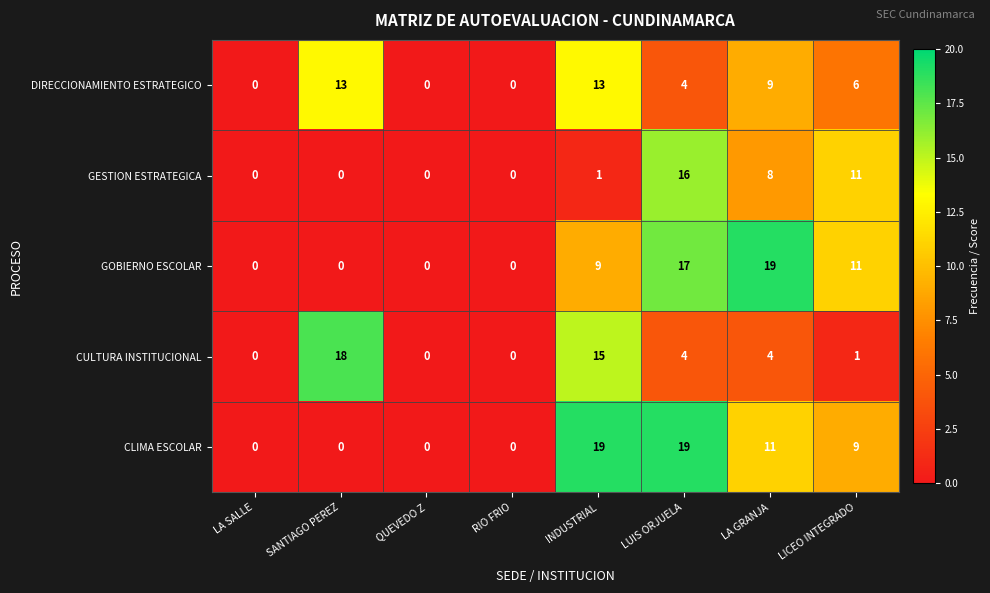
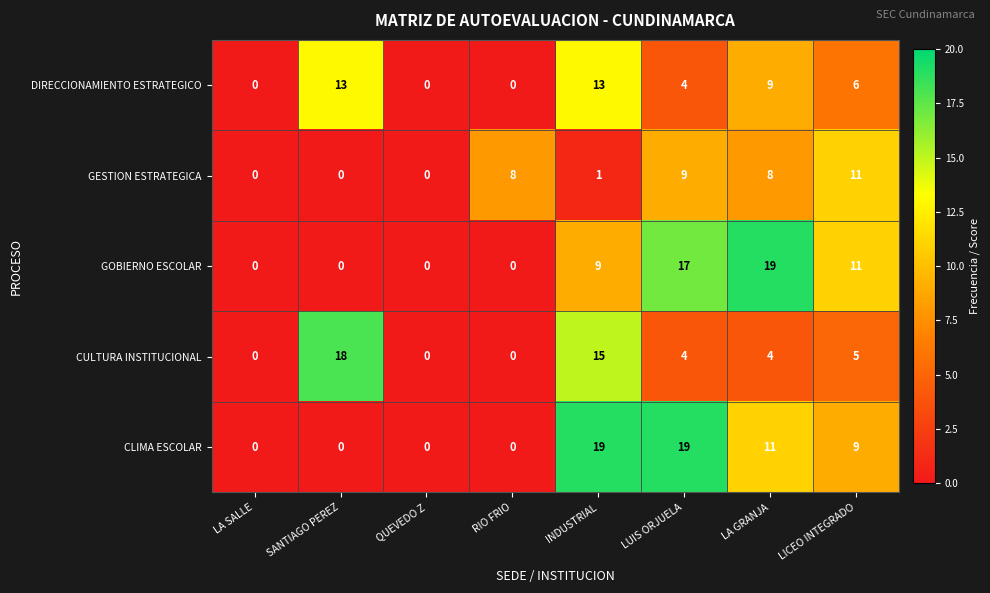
GESTION ESTRATEGICA, RIO FRIO: 0 -> 8
GESTION ESTRATEGICA, LUIS ORJUELA: 16 -> 9
CULTURA INSTITUCIONAL, LICEO INTEGRADO: 1 -> 5
